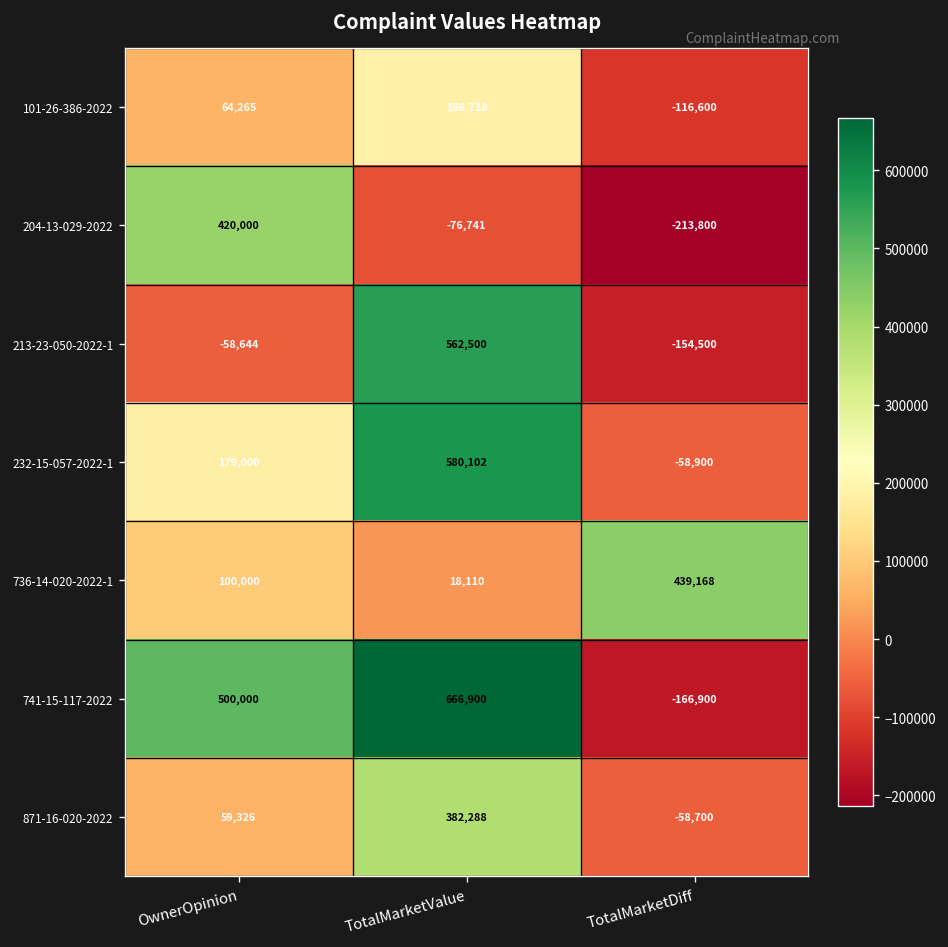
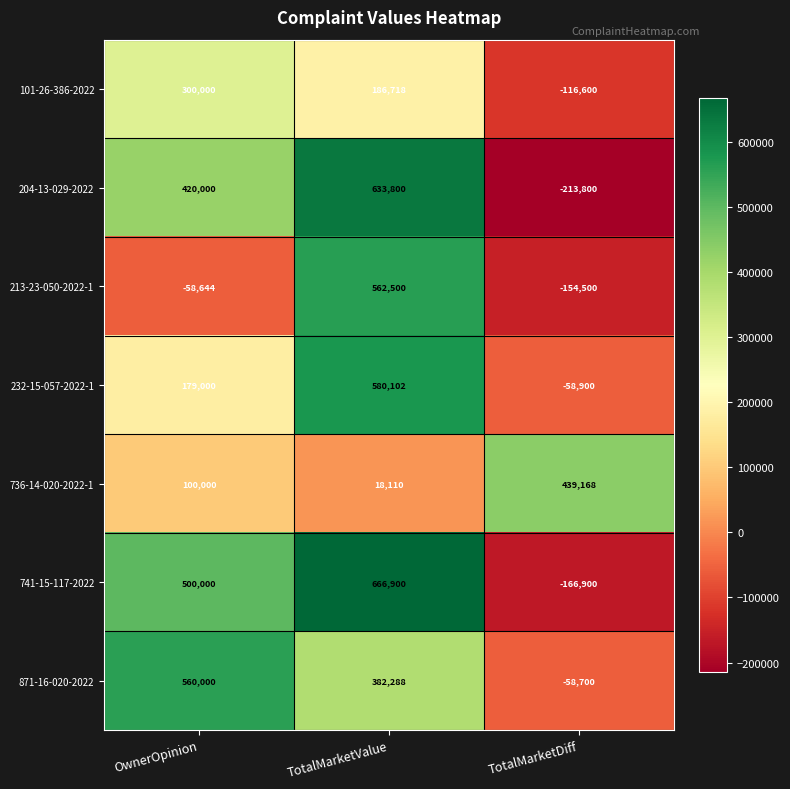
101-26-386-2022, OwnerOpinion: 64,265 -> 300,000
204-13-029-2022, TotalMarketValue: -76,741 -> 633,800
871-16-020-2022, OwnerOpinion: 59,326 -> 560,000
